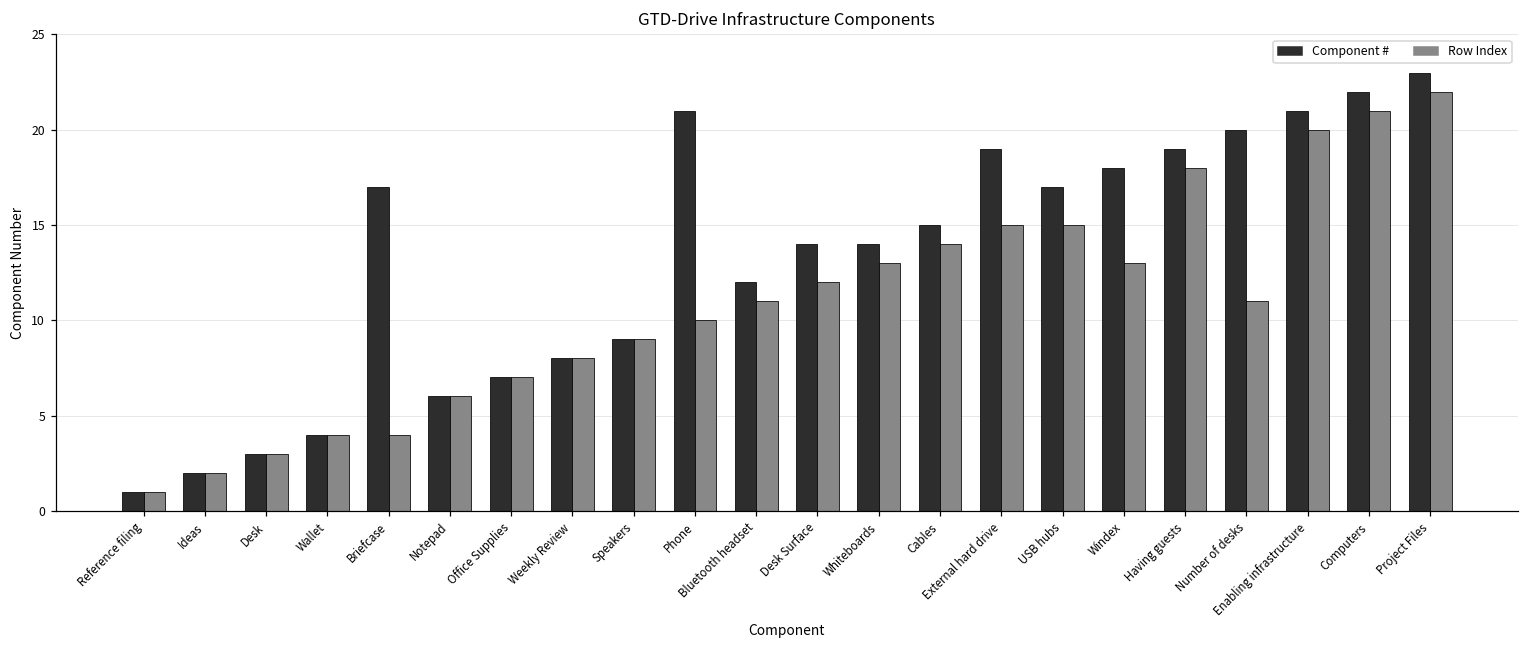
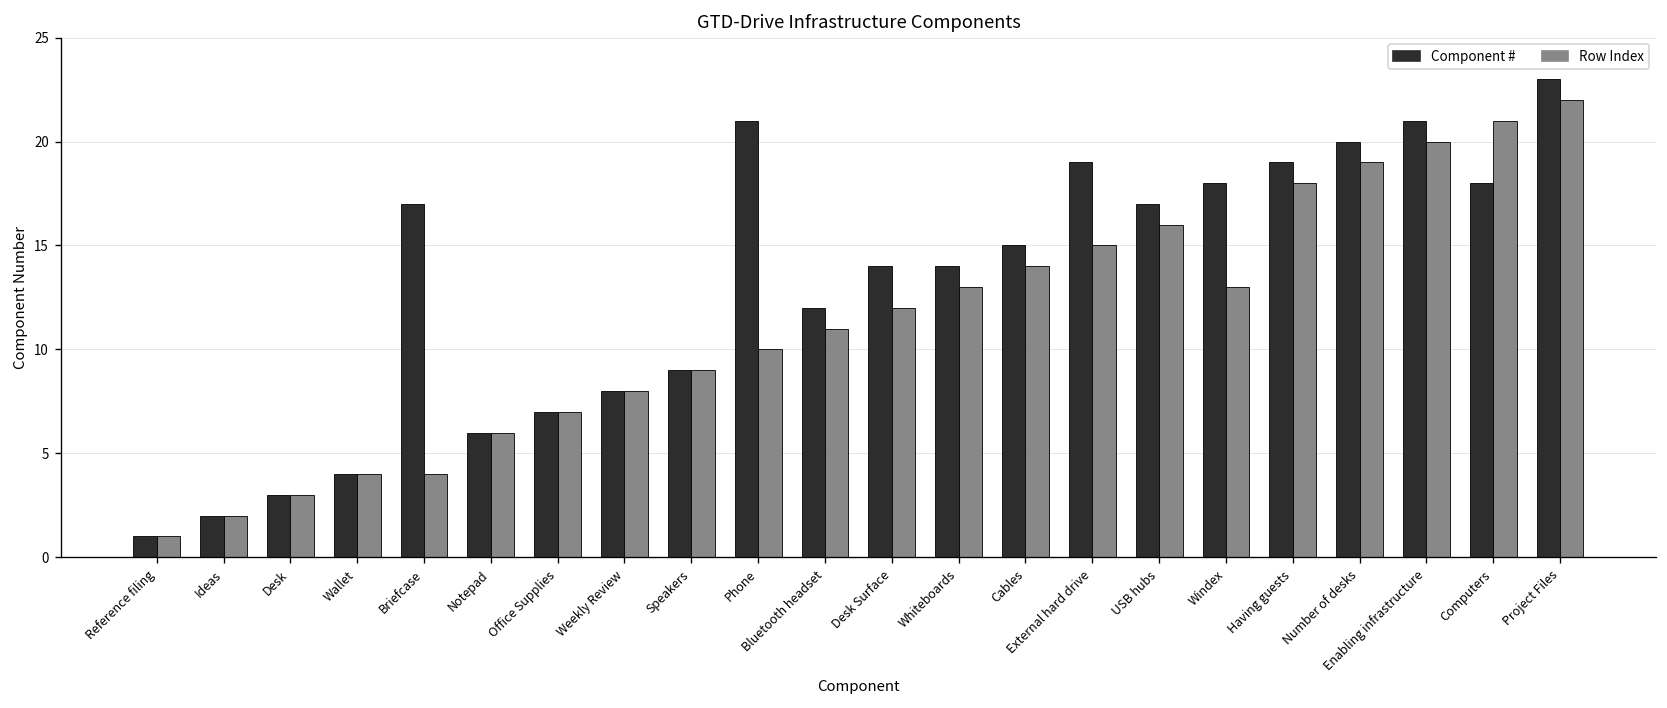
Row Index, USB hubs: 15 -> 16
Row Index, Number of desks: 11 -> 19
Component #, Computers: 22 -> 18
